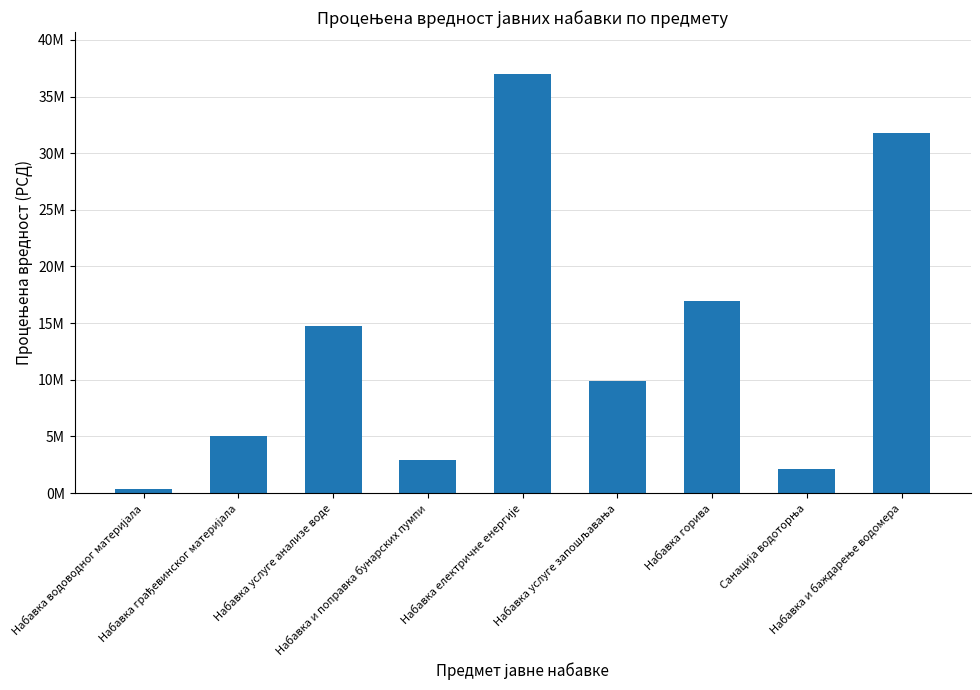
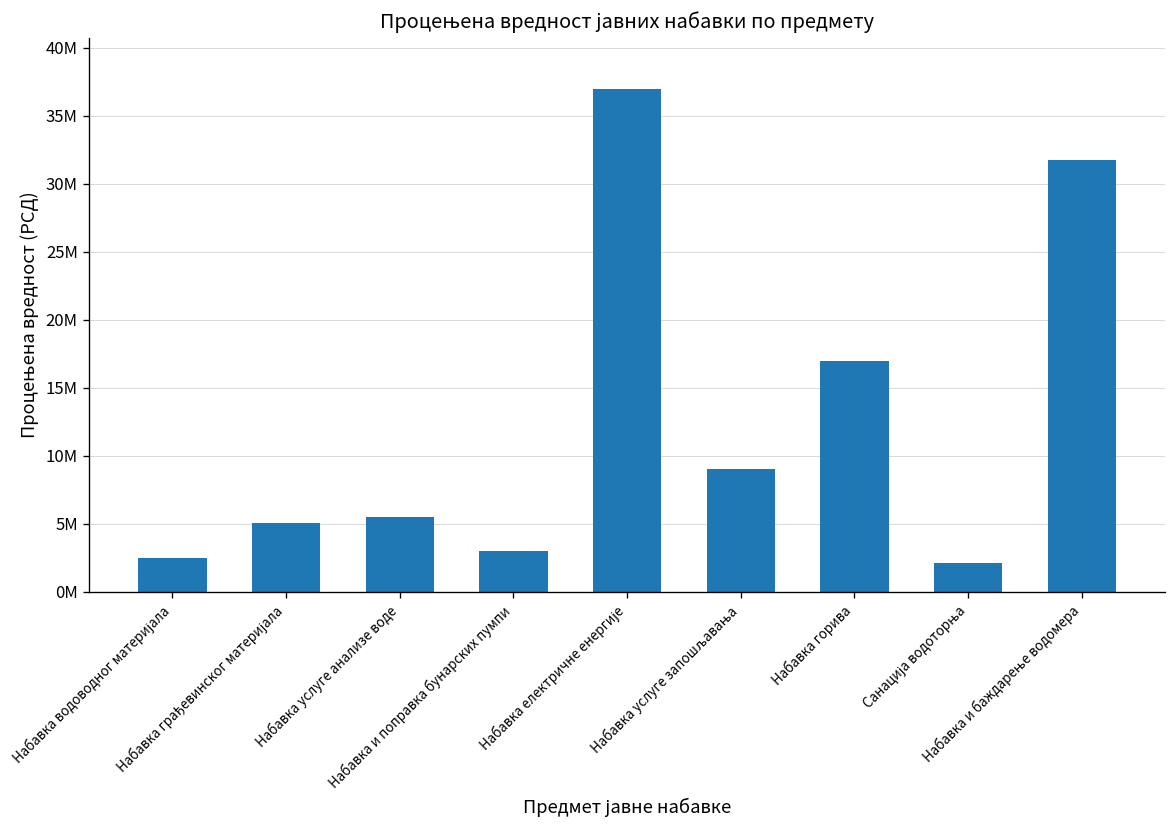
Набавка водоводног материјала: 400000 -> 2500000
Набавка услуге анализе воде: 14800000 -> 5500000
Набавка услуге запошљавања: 9900000 -> 9000000
